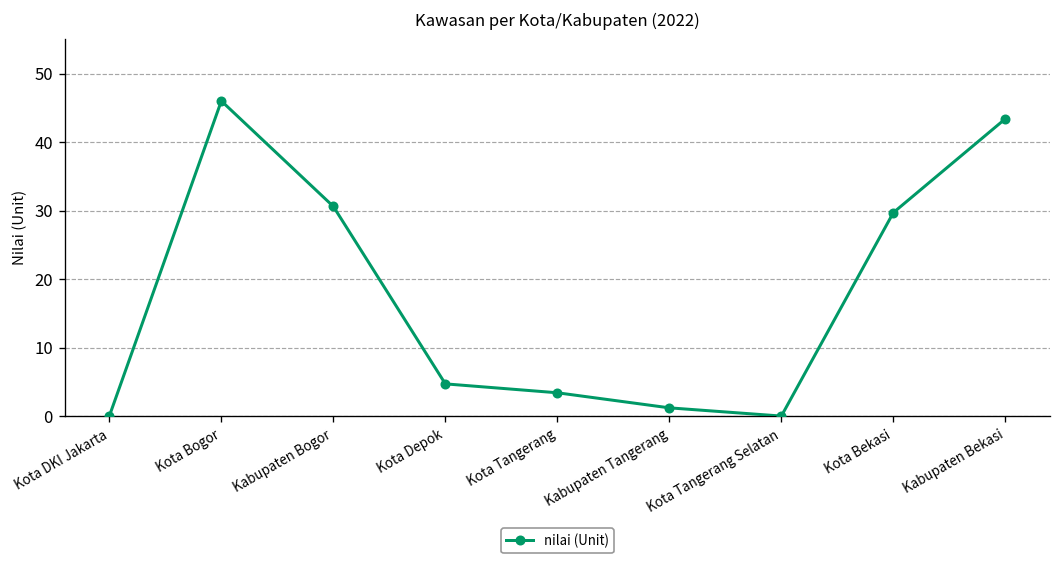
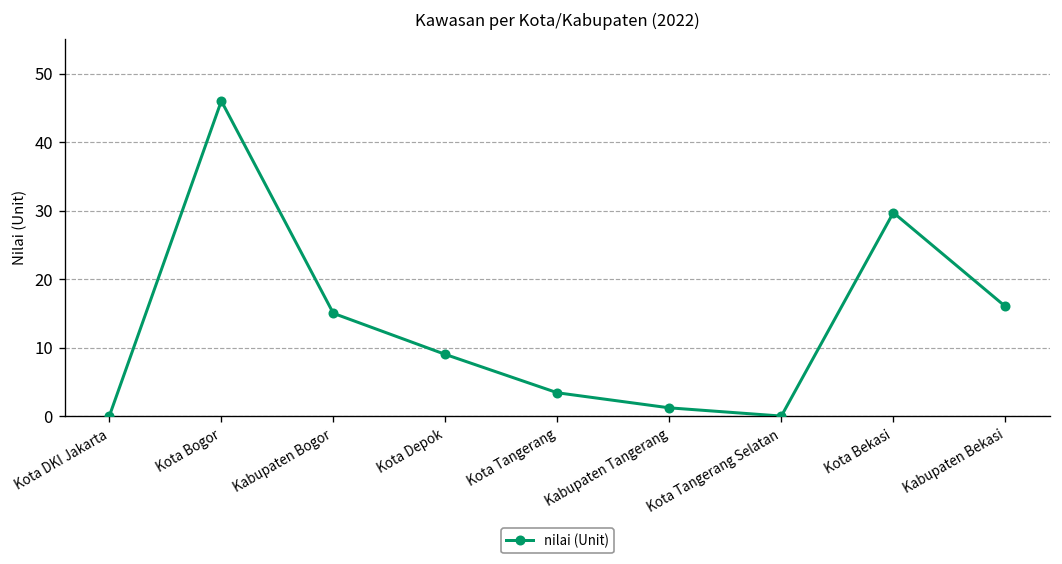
Kabupaten Bogor: 31 -> 15
Kota Depok: 5 -> 9
Kabupaten Bekasi: 43 -> 16
